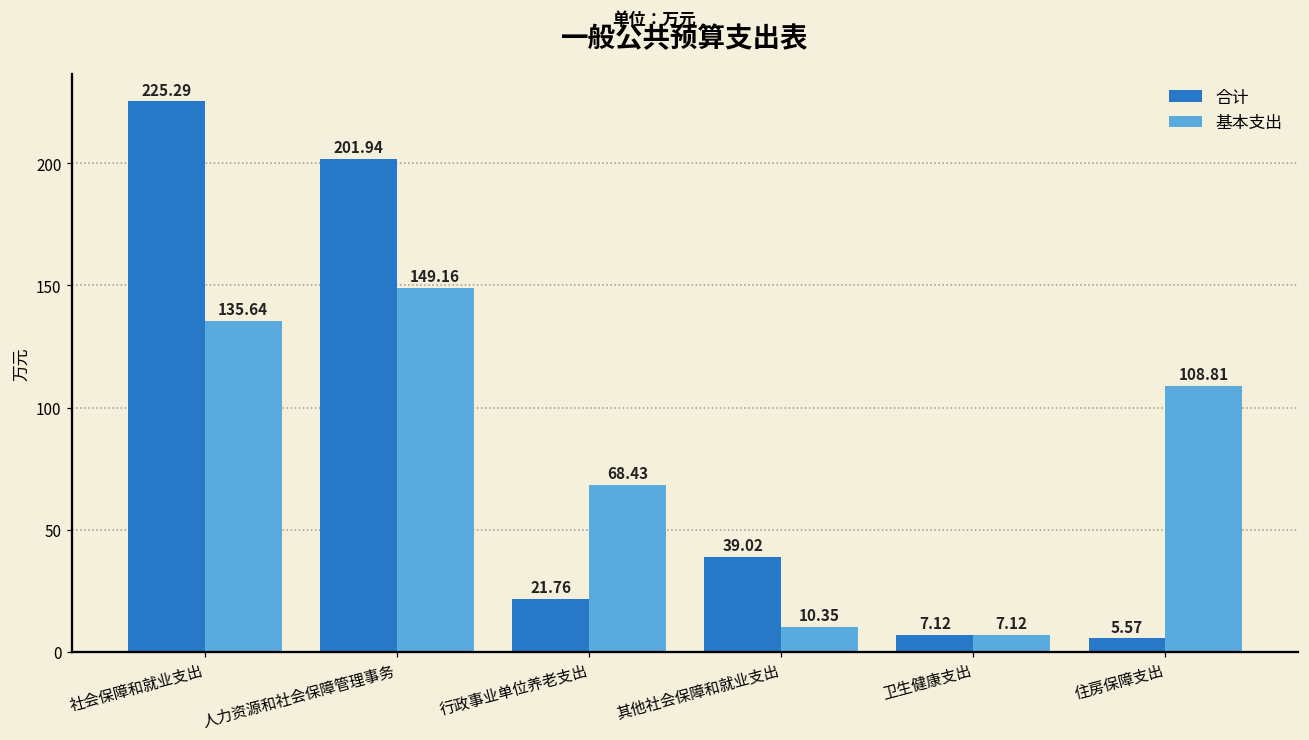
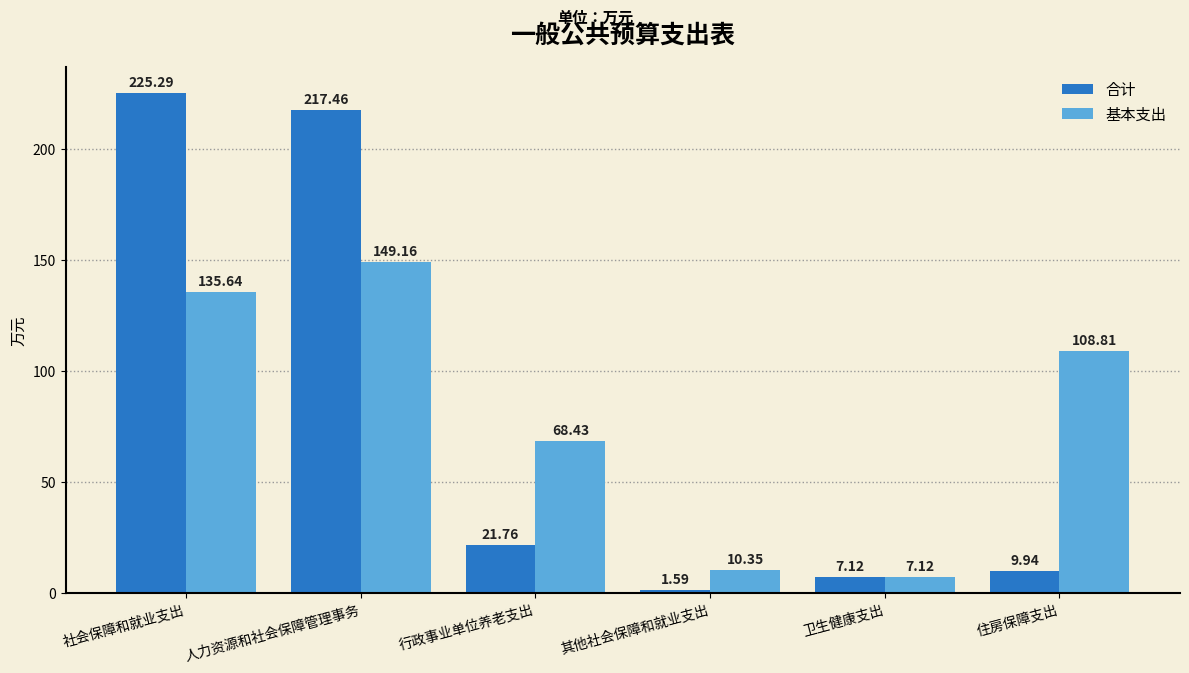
合计, 人力资源和社会保障管理事务: 201.94 -> 217.46
合计, 其他社会保障和就业支出: 39.02 -> 1.59
合计, 住房保障支出: 5.57 -> 9.94
